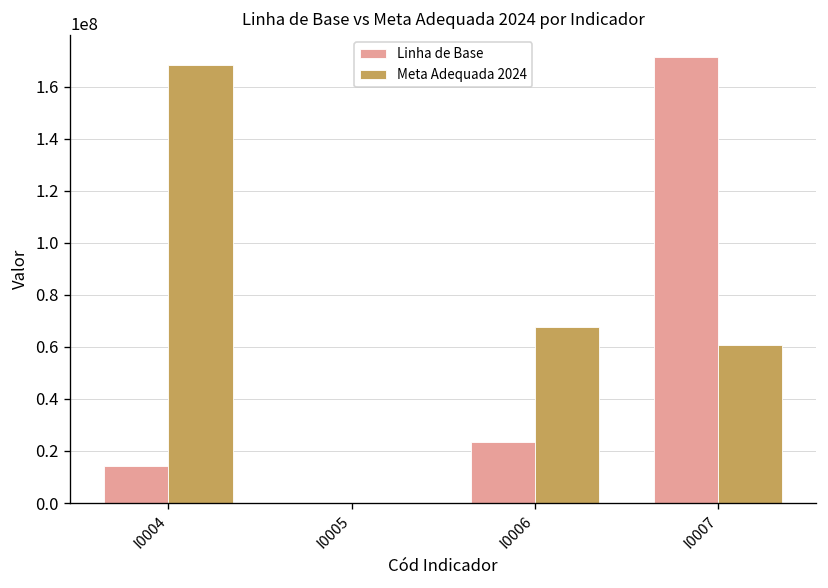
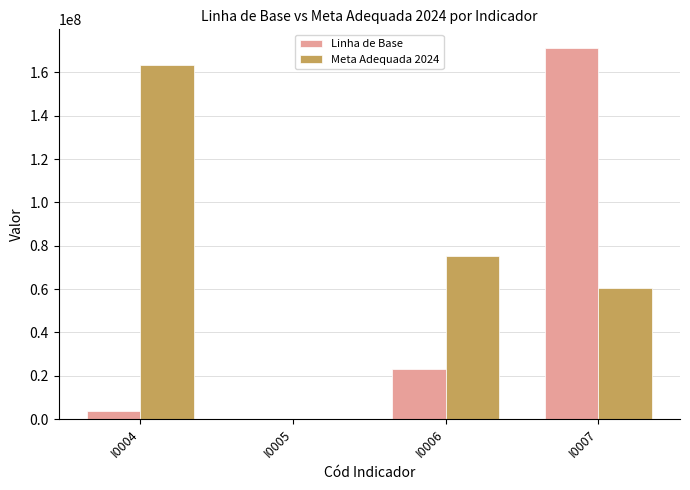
Linha de Base, I0004: 14000000 -> 4000000
Meta Adequada 2024, I0004: 168000000 -> 163000000
Meta Adequada 2024, I0006: 68000000 -> 75000000
